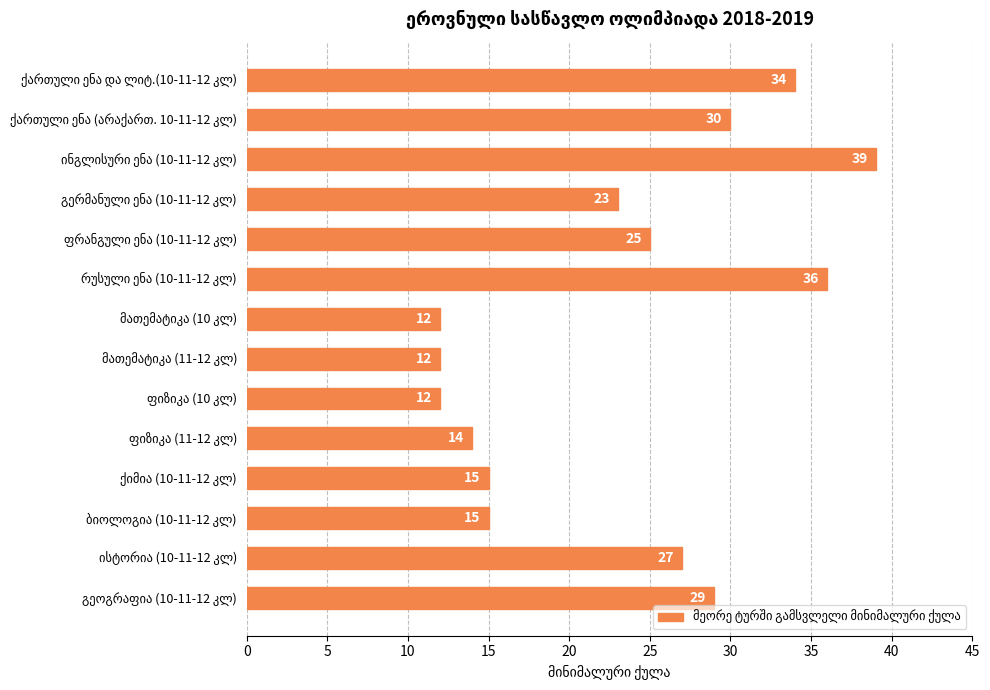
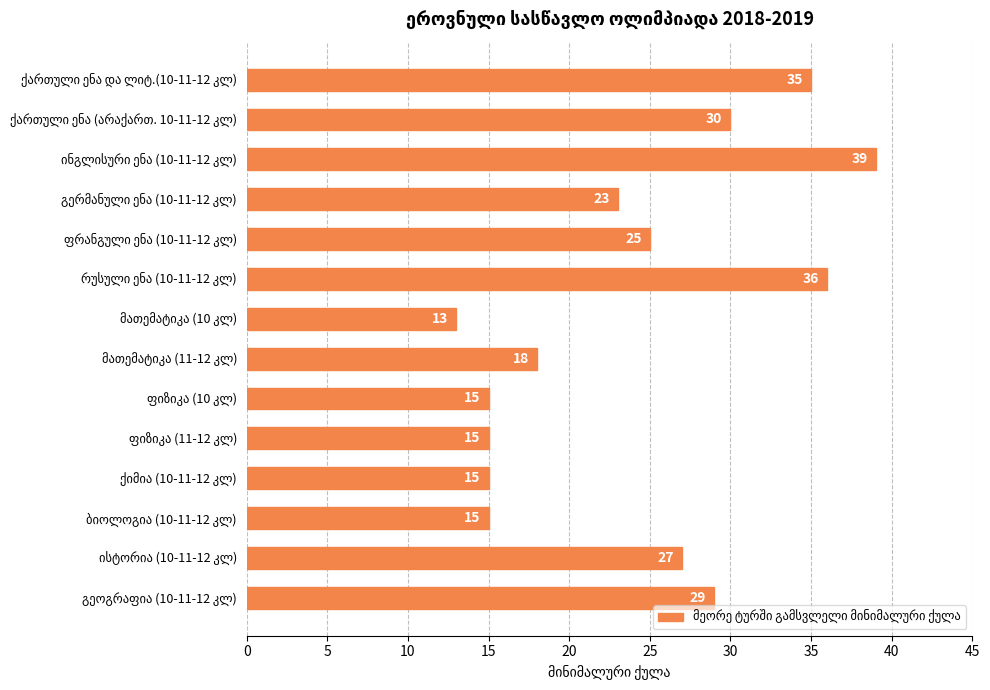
ქართული ენა და ლიტ.(10-11-12 კლ): 34 -> 35
მათემატიკა (10 კლ): 12 -> 13
მათემატიკა (11-12 კლ): 12 -> 18
ფიზიკა (10 კლ): 12 -> 15
ფიზიკა (11-12 კლ): 14 -> 15
